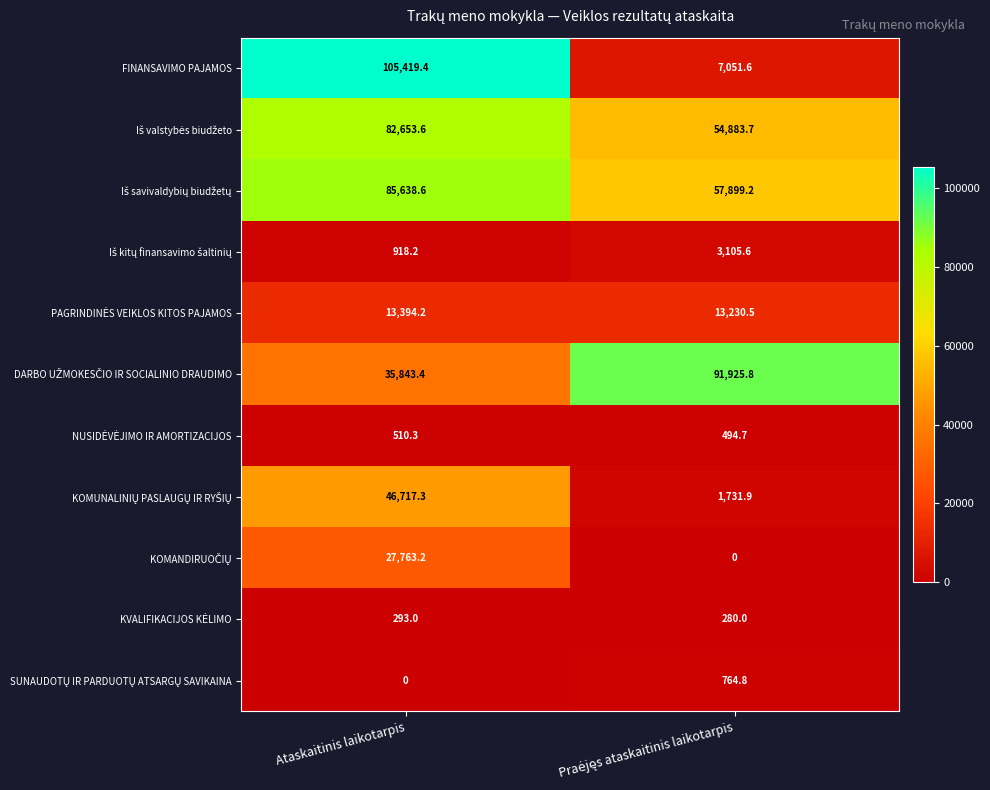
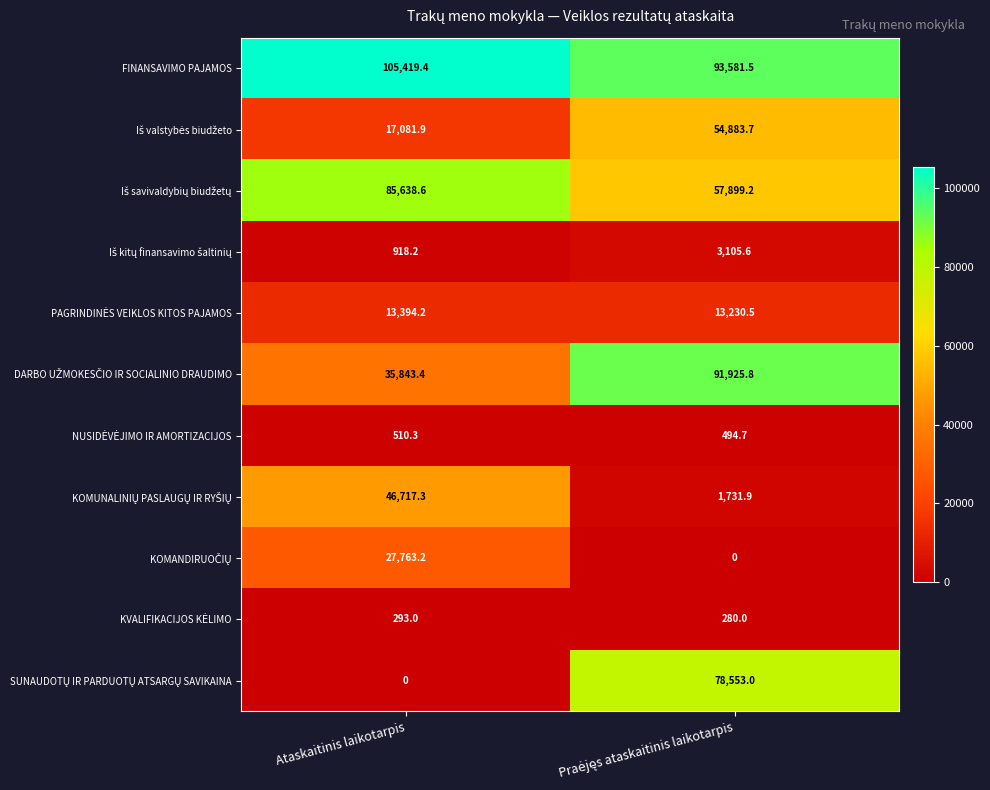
FINANSAVIMO PAJAMOS, Praėjęs ataskaitinis laikotarpis: 7,051.6 -> 93,581.5
Iš valstybės biudžeto, Ataskaitinis laikotarpis: 82,653.6 -> 17,081.9
SUNAUDOTŲ IR PARDUOTŲ ATSARGŲ SAVIKAINA, Praėjęs ataskaitinis laikotarpis: 764.8 -> 78,553.0
